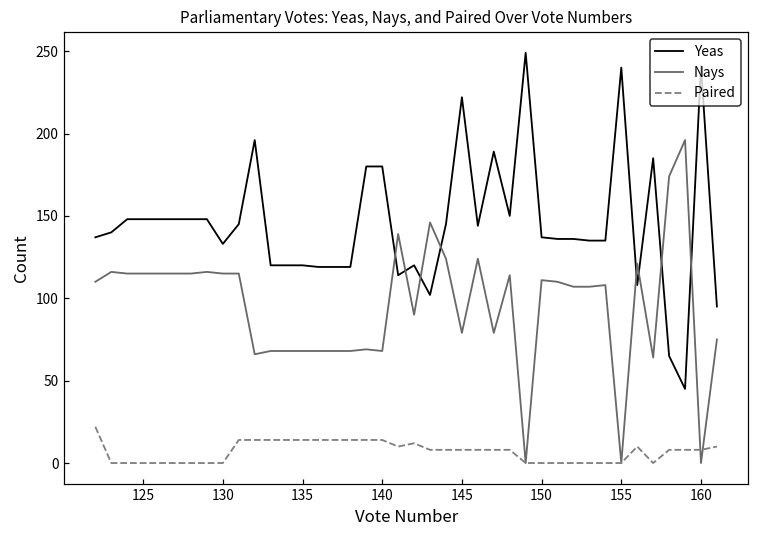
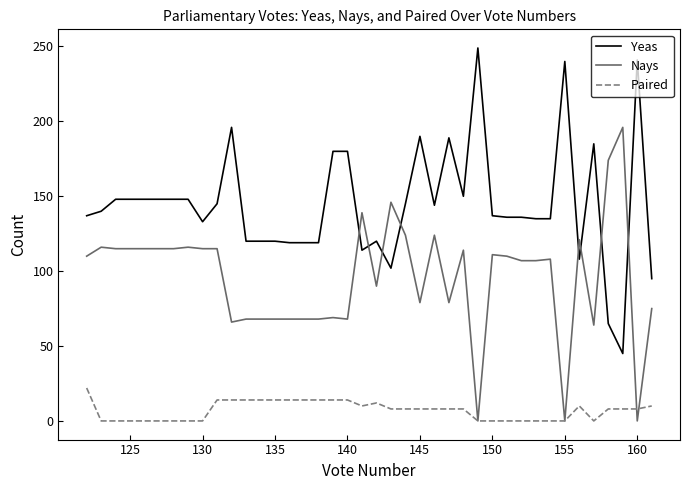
Yeas, 145: 222 -> 190
